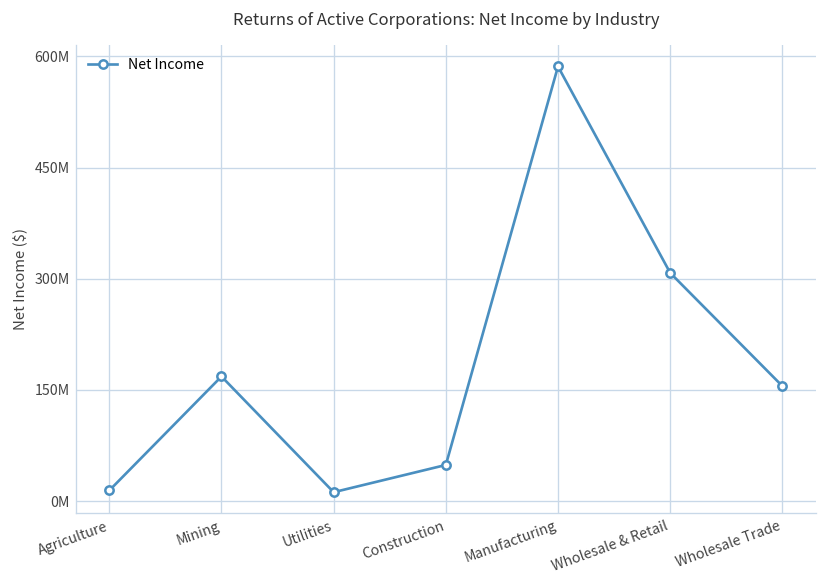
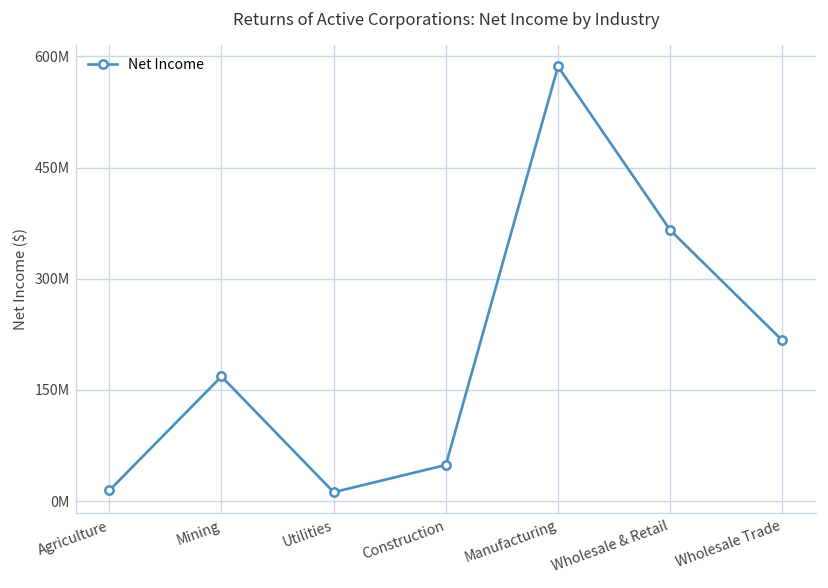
Wholesale & Retail: 310000000 -> 370000000
Wholesale Trade: 160000000 -> 220000000
